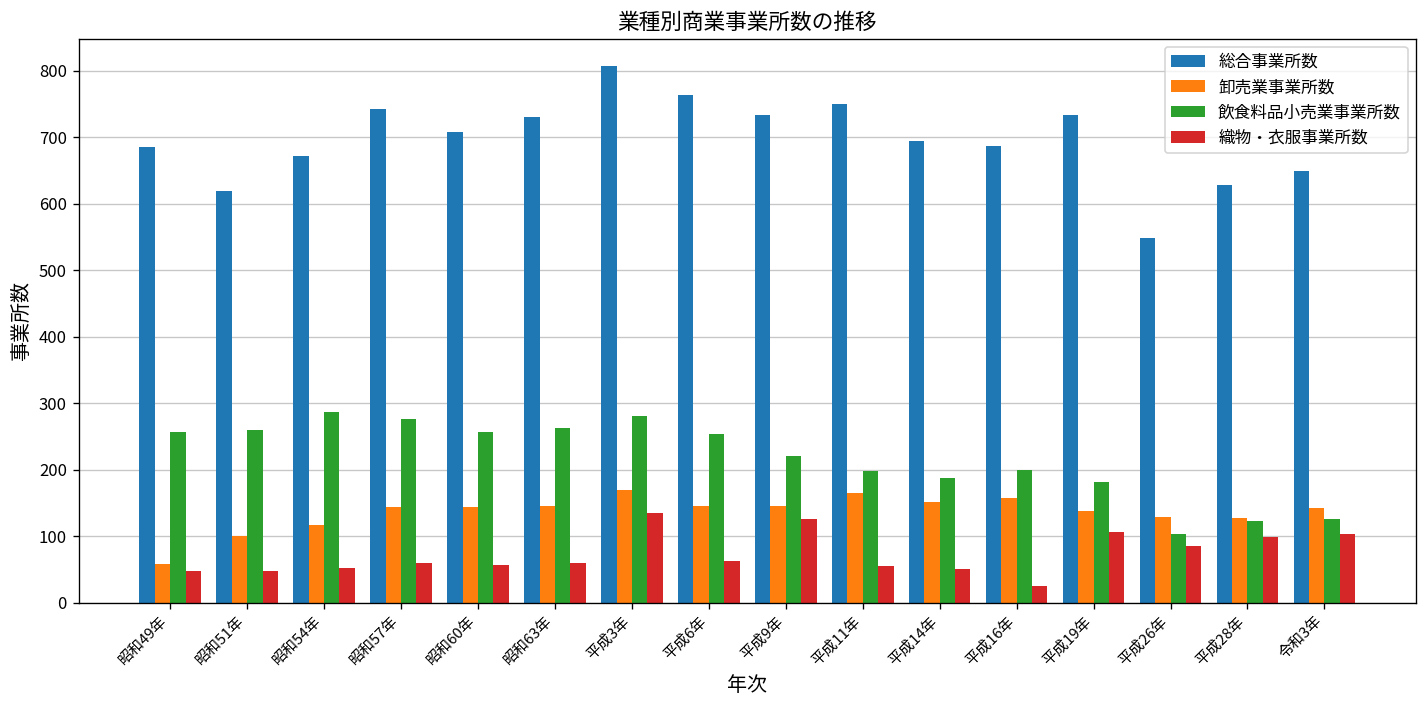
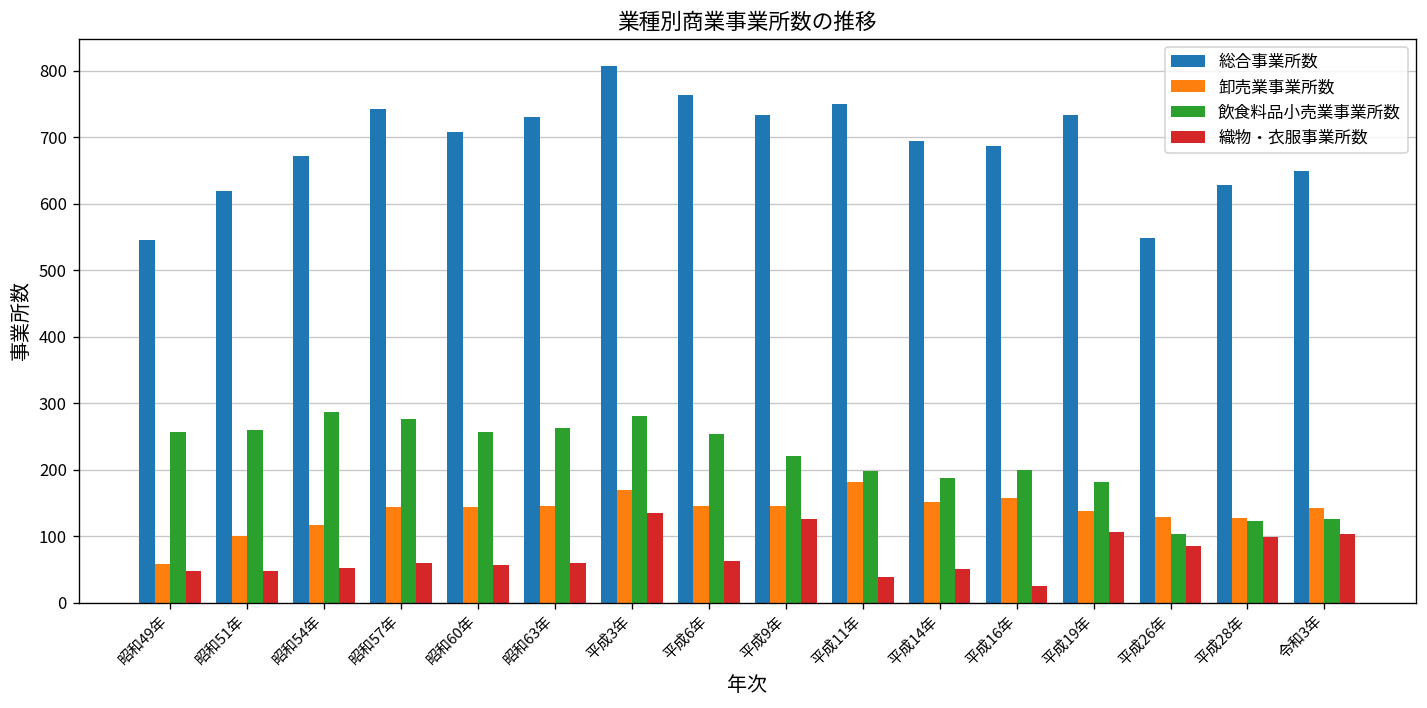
総合事業所数, 昭和49年: 690 -> 550
卸売業事業所数, 平成11年: 170 -> 180
織物・衣服事業所数, 平成11年: 60 -> 40
